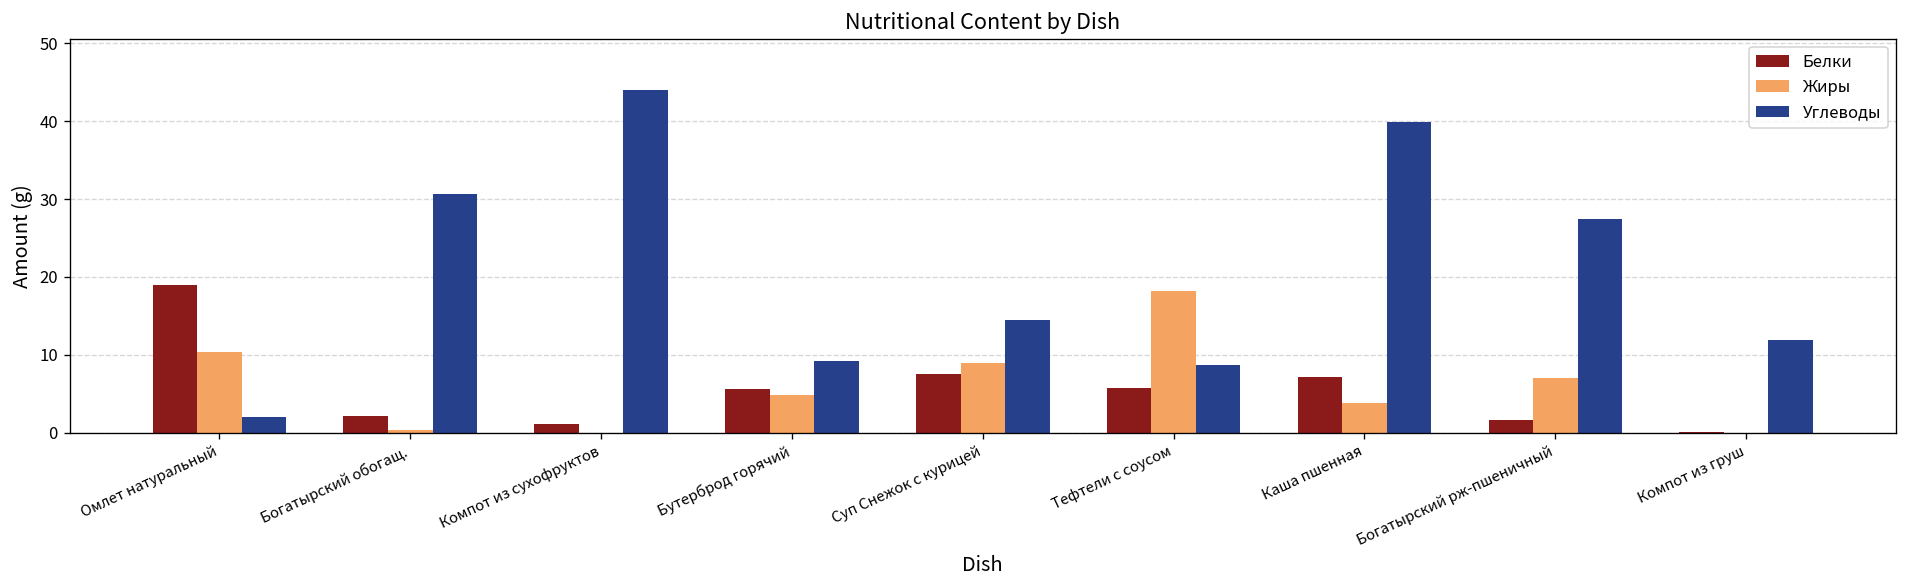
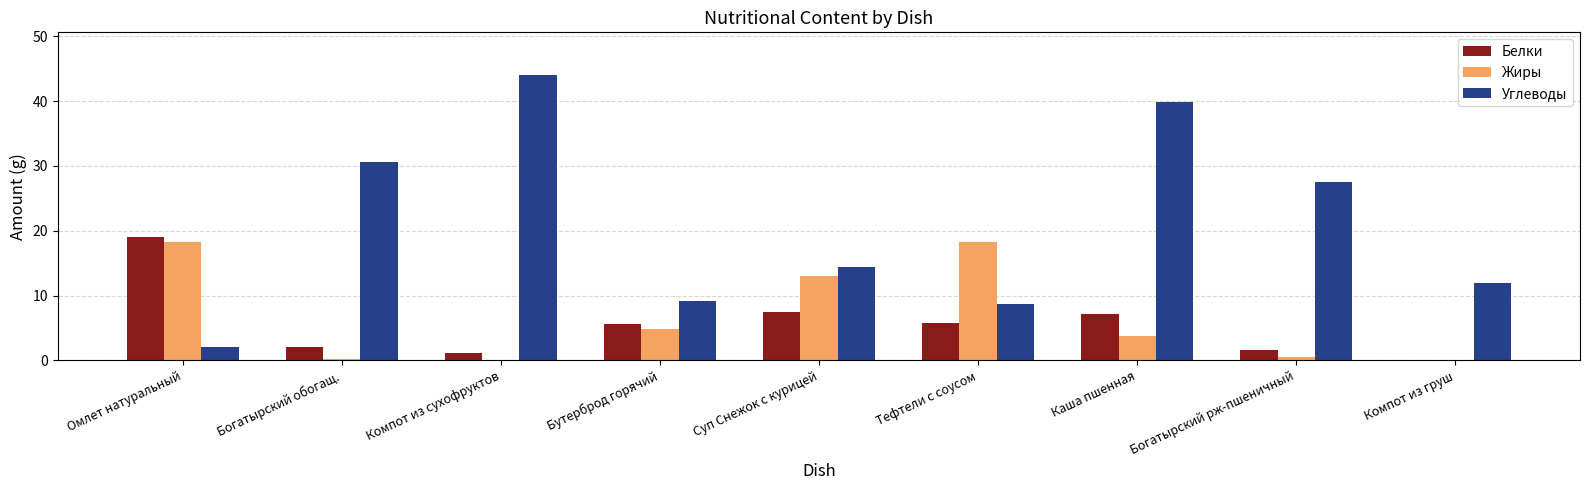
Жиры, Омлет натуральный: 10 -> 18
Жиры, Суп Снежок с курицей: 9 -> 13
Жиры, Богатырский рж-пшеничный: 7 -> 1
